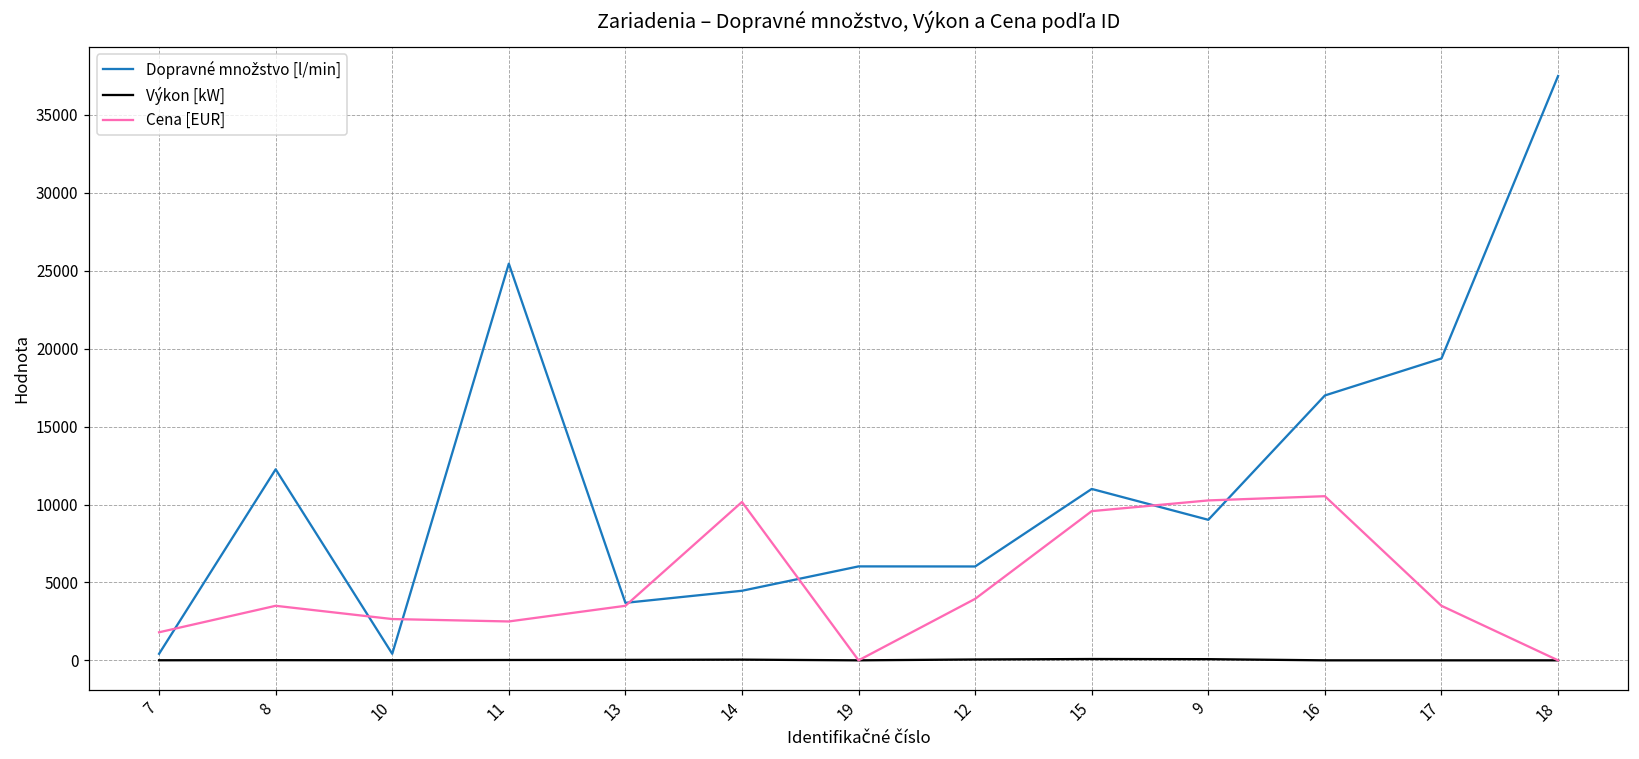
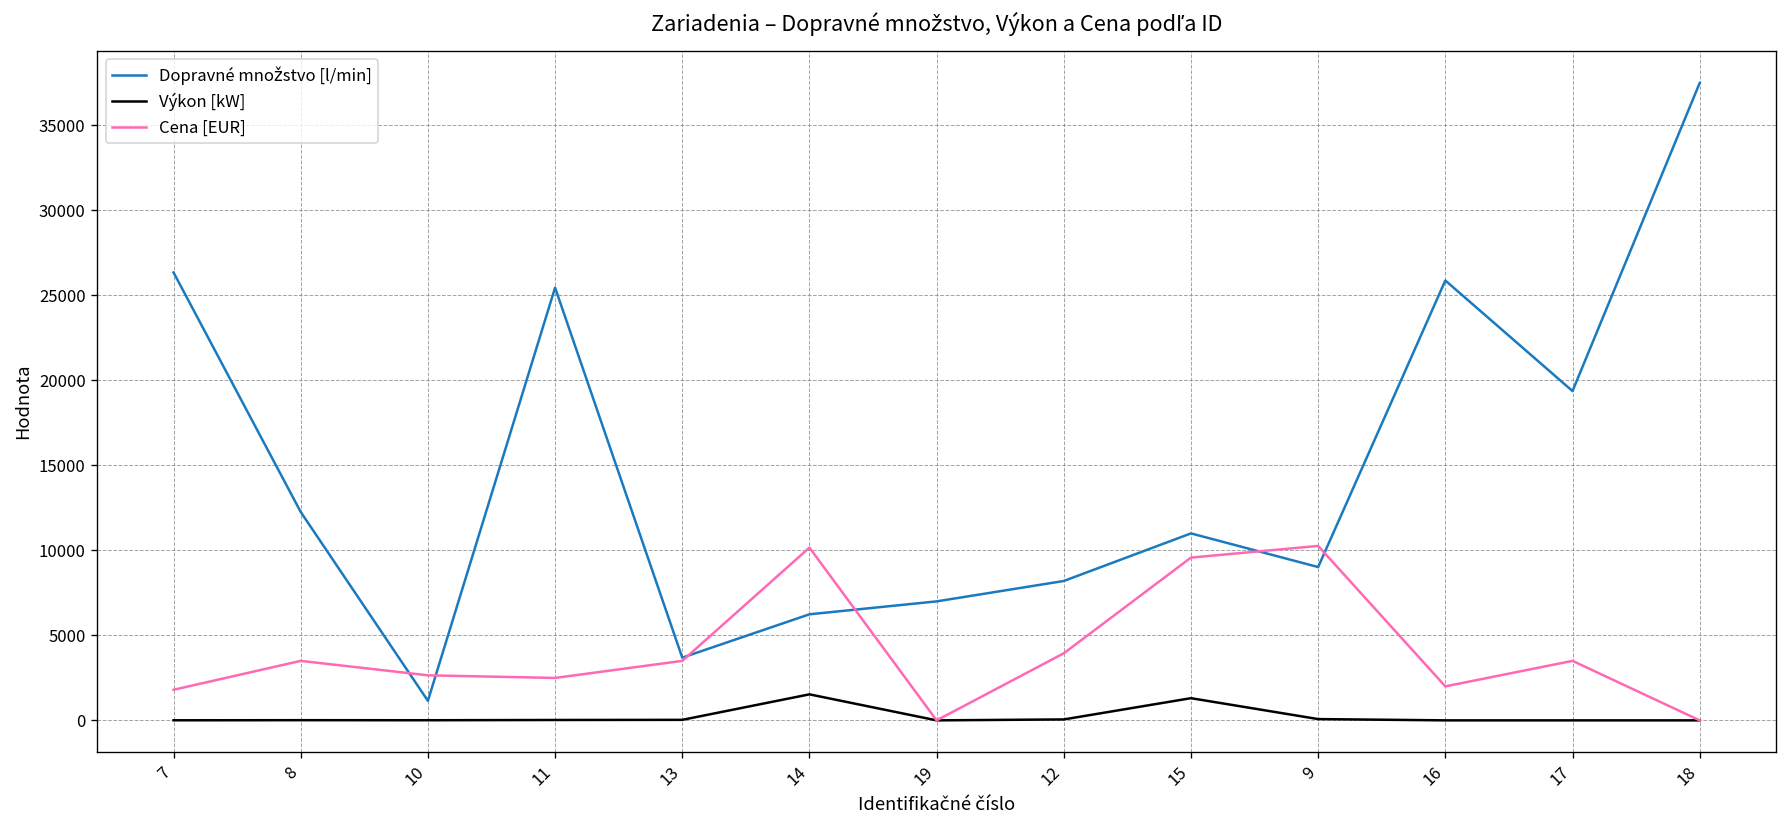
Dopravné množstvo [l/min], 7: 400 -> 26400
Dopravné množstvo [l/min], 10: 400 -> 1200
Dopravné množstvo [l/min], 14: 4500 -> 6200
Výkon [kW], 14: 0 -> 1500
Dopravné množstvo [l/min], 19: 6000 -> 7000
Dopravné množstvo [l/min], 12: 6000 -> 8200
Výkon [kW], 15: 100 -> 1300
Dopravné množstvo [l/min], 16: 17000 -> 25900
Cena [EUR], 16: 10500 -> 2000
